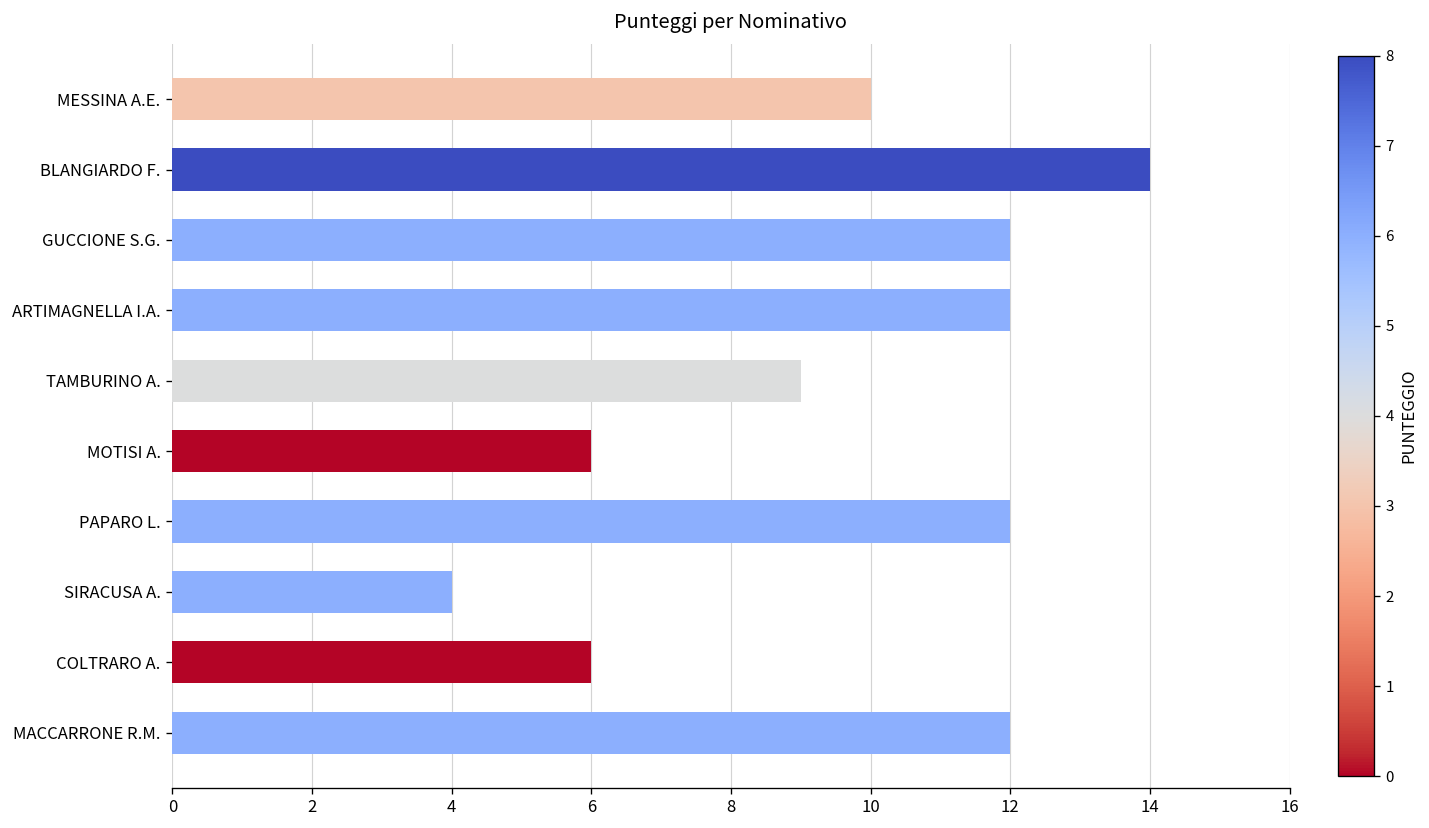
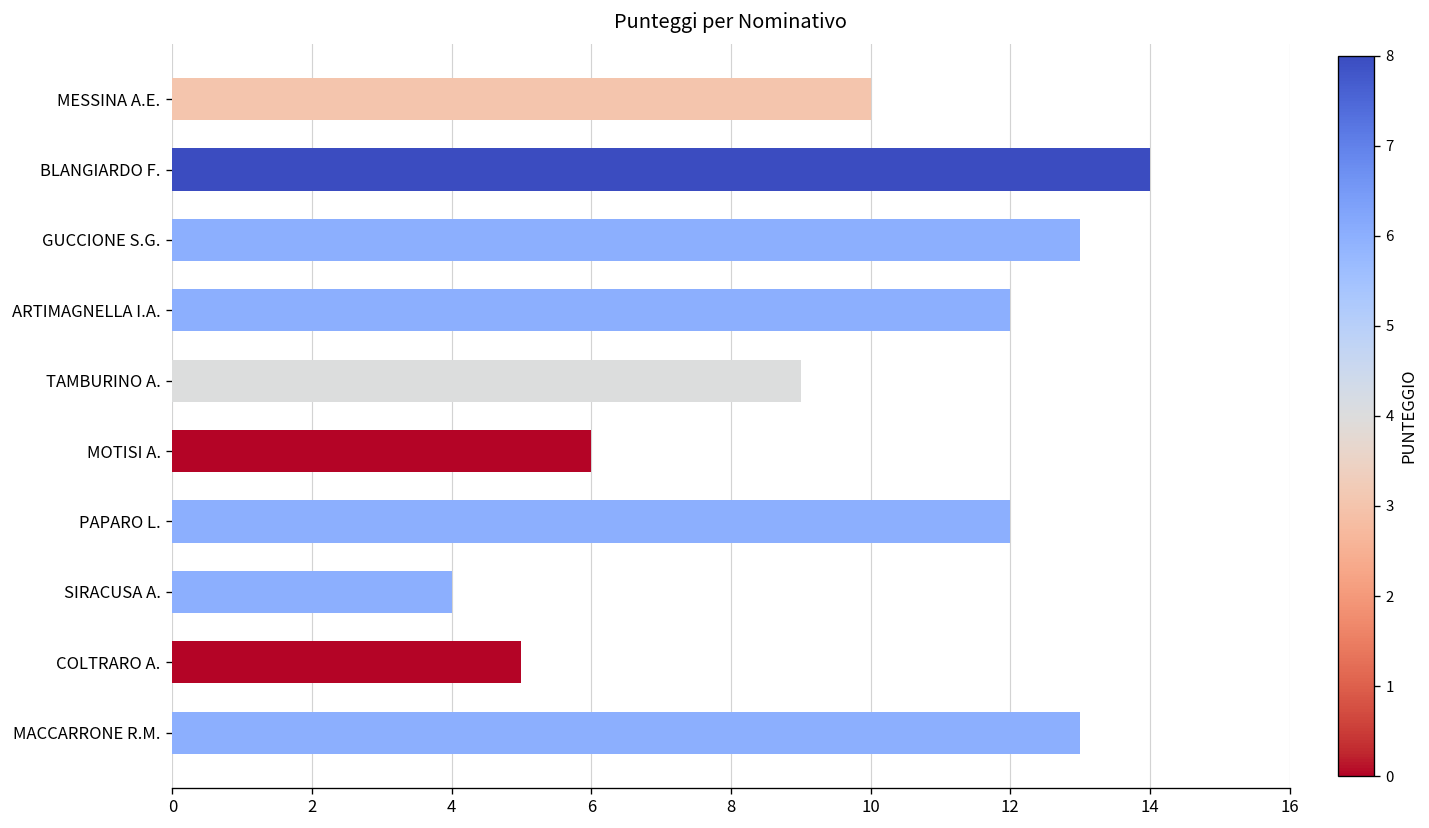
GUCCIONE S.G.: 12 -> 13
COLTRARO A.: 6 -> 5
MACCARRONE R.M.: 12 -> 13
